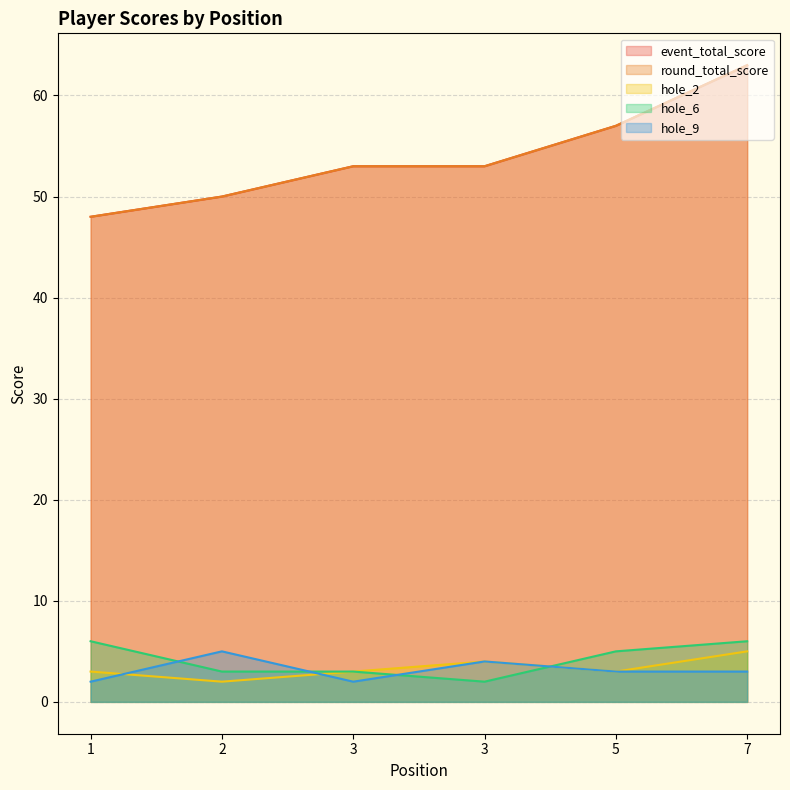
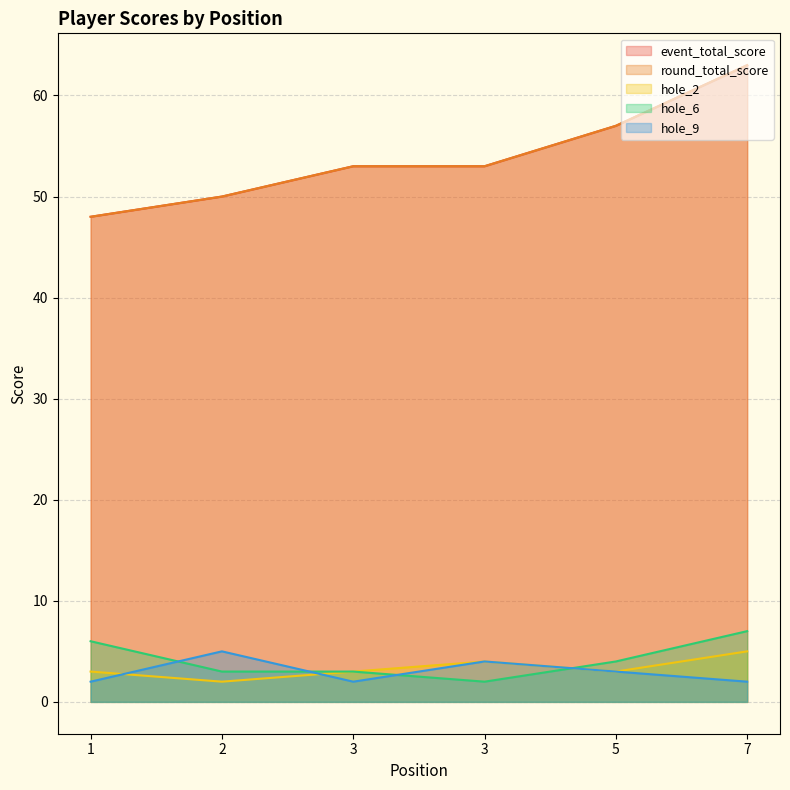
hole_6, 5: 5 -> 4
hole_6, 7: 6 -> 7
hole_9, 7: 3 -> 2
